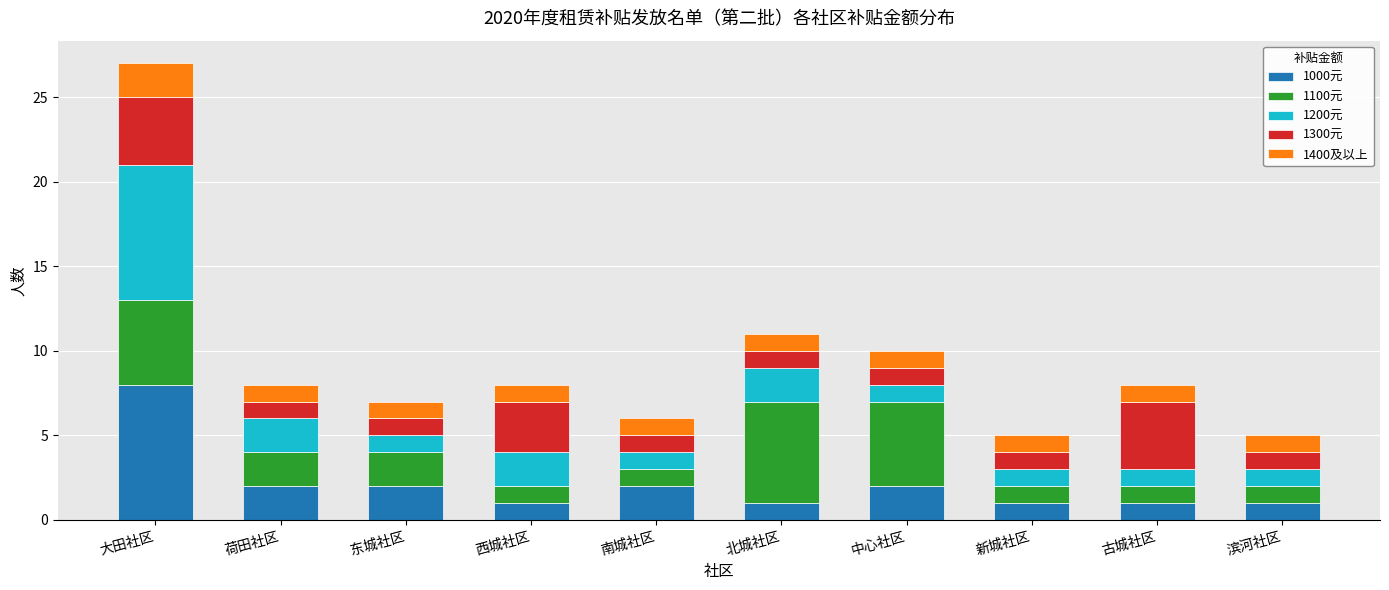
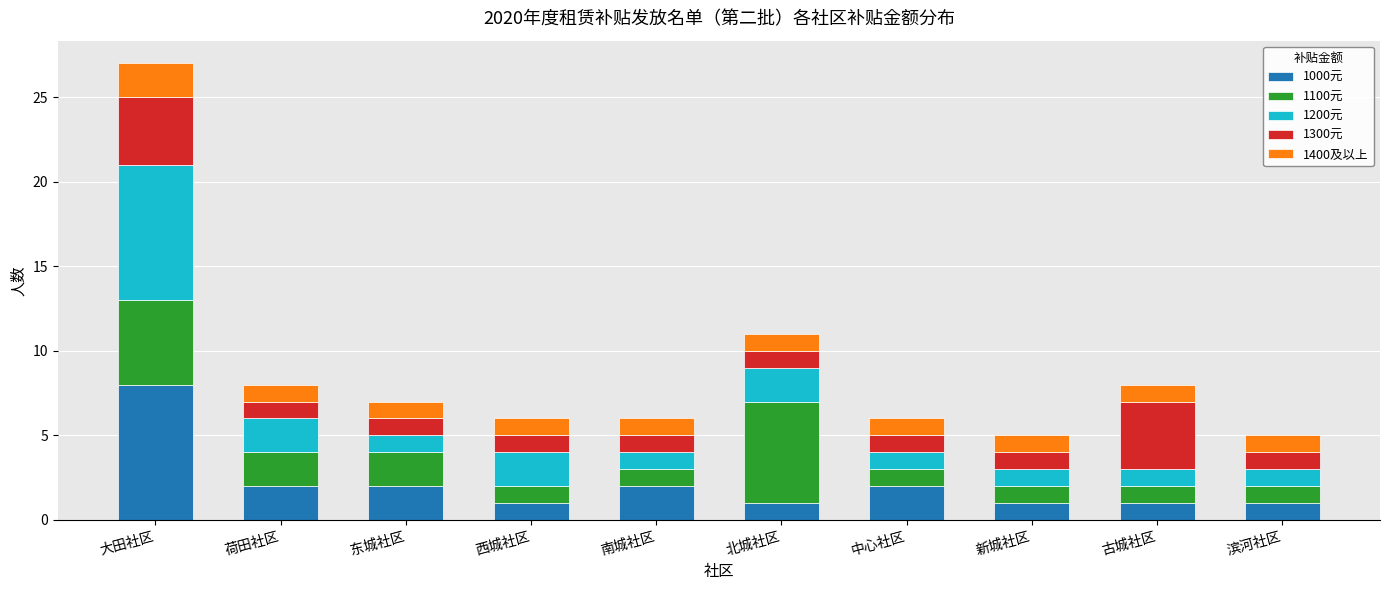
1300元, 西城社区: 3 -> 1
1100元, 中心社区: 5 -> 1
